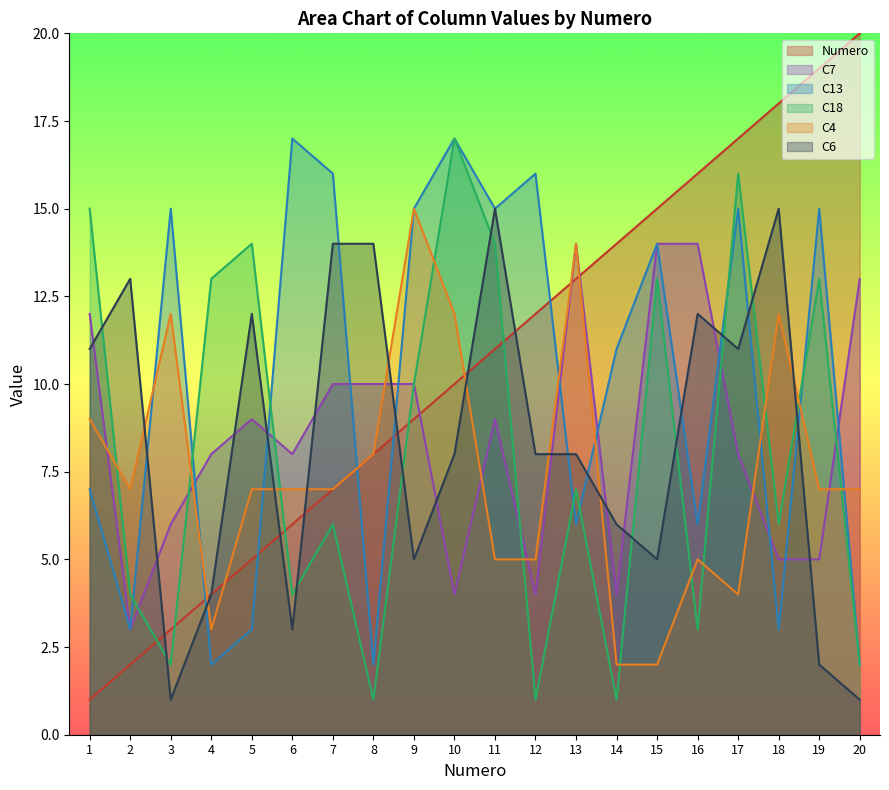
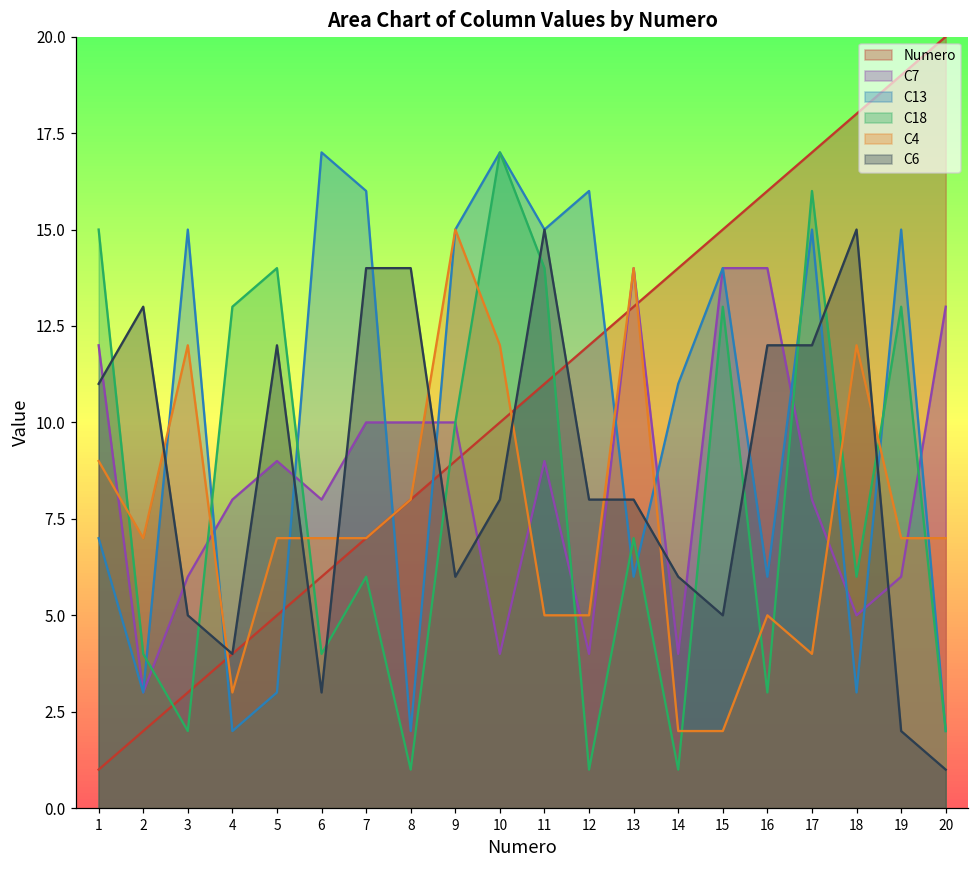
C6, 3: 1 -> 5
C6, 9: 5 -> 6
C6, 17: 11 -> 12
C7, 19: 5 -> 6
